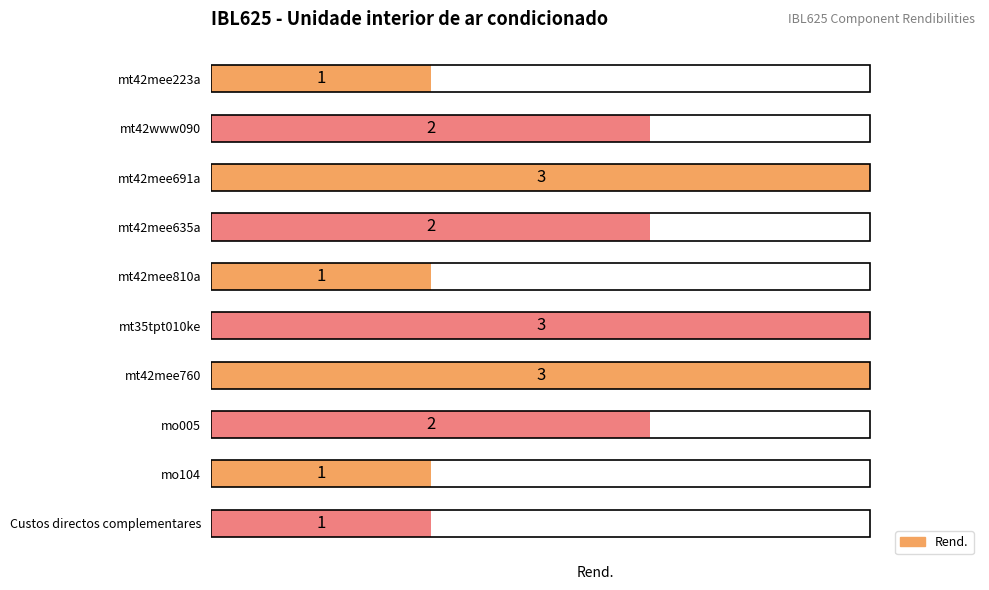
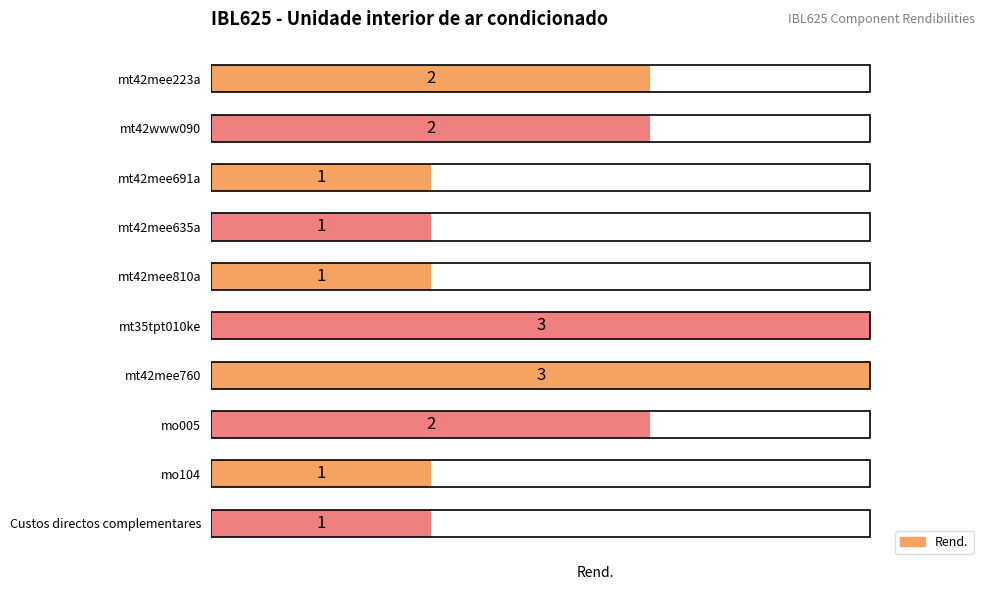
mt42mee223a: 1 -> 2
mt42mee691a: 3 -> 1
mt42mee635a: 2 -> 1
